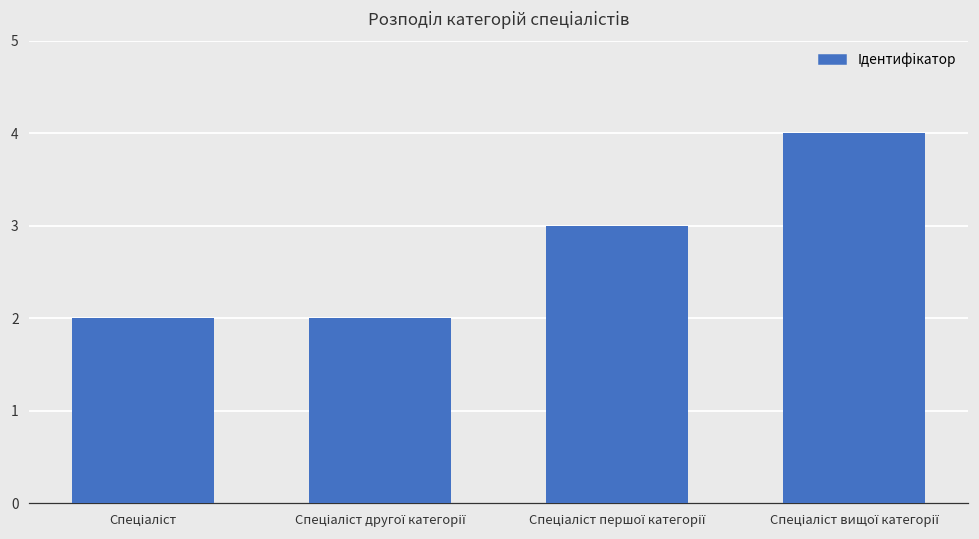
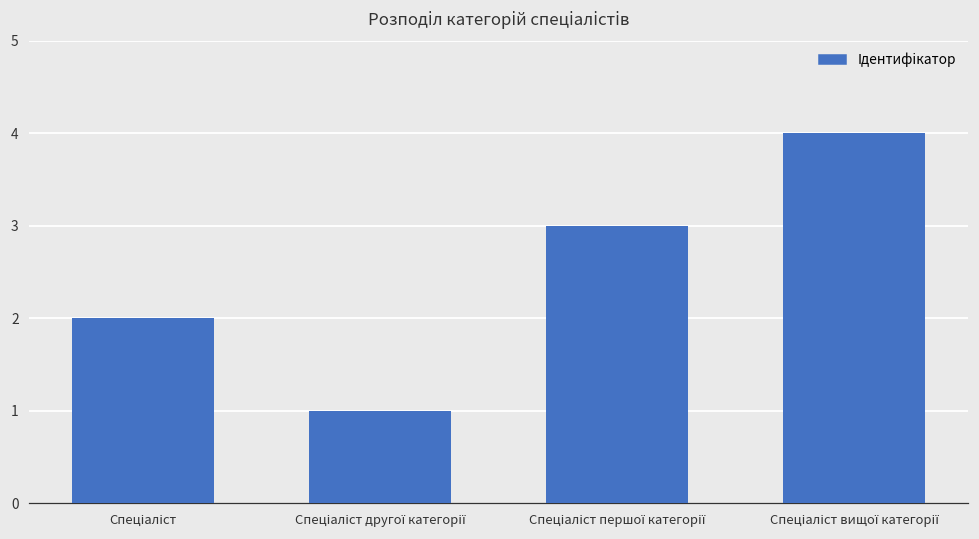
Спеціаліст другої категорії: 2 -> 1
